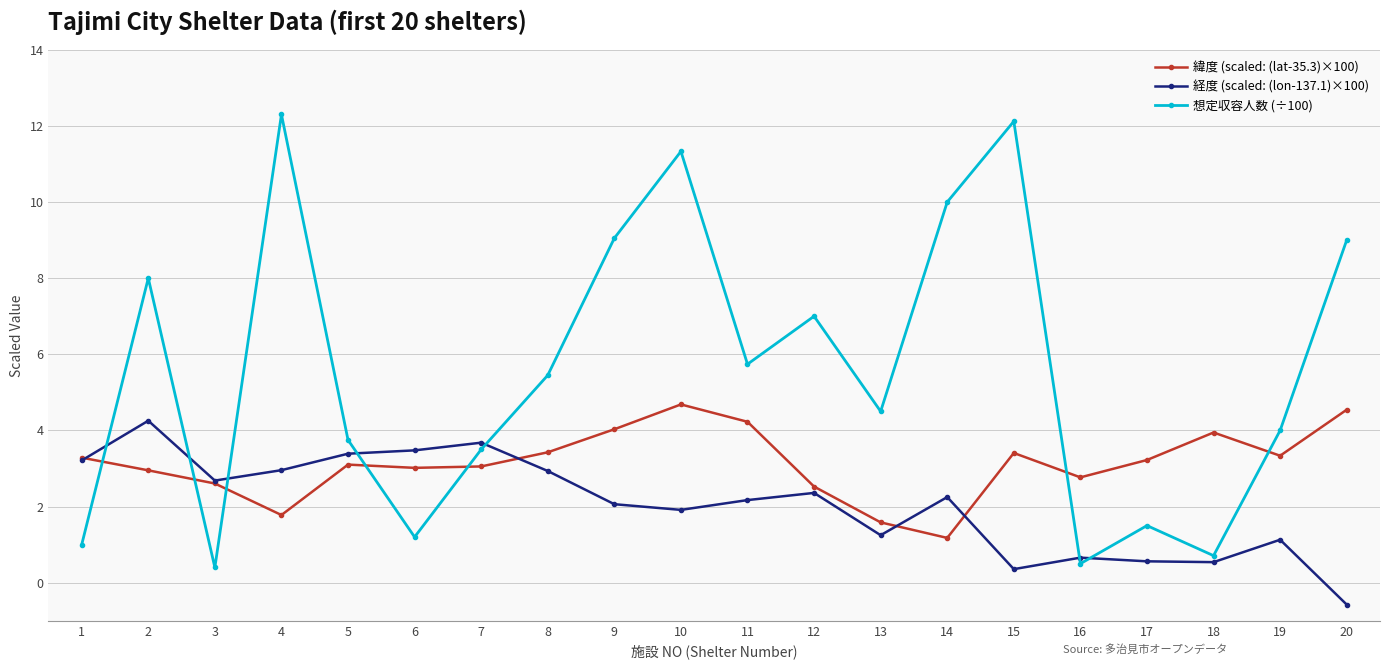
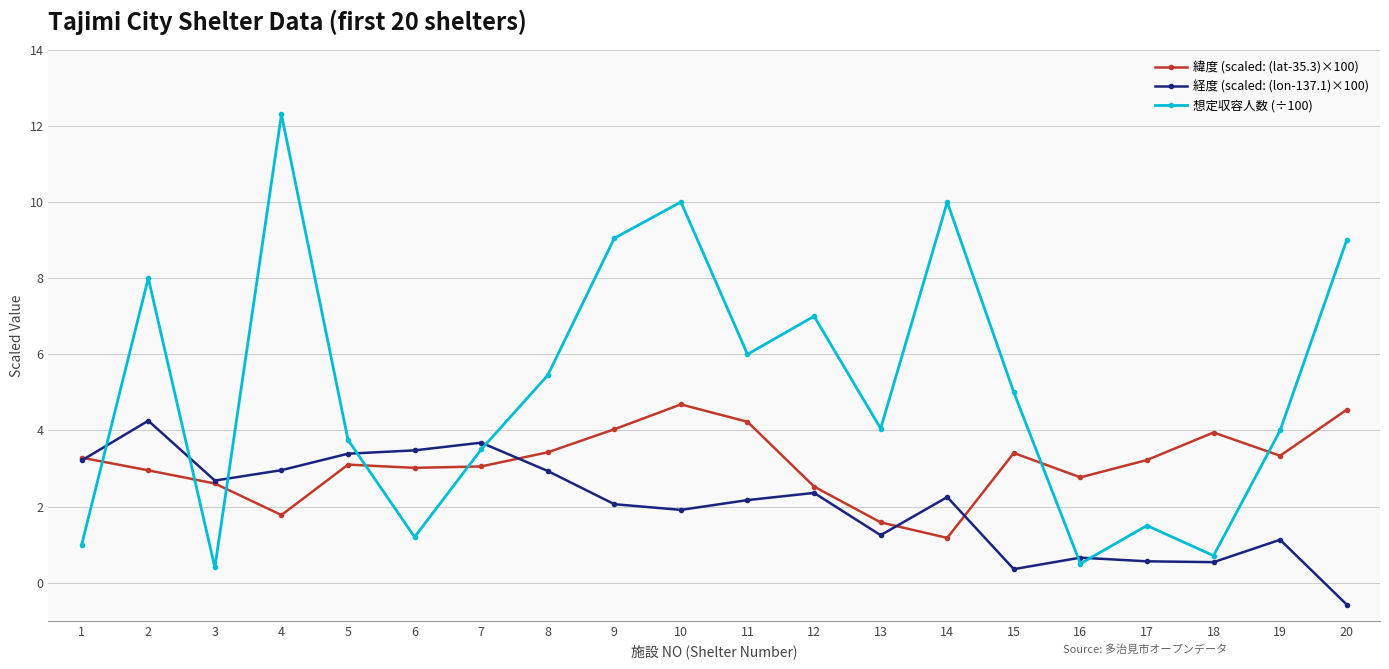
想定収容人数 (÷100), 10: 11.3 -> 10.0
想定収容人数 (÷100), 11: 5.7 -> 6.0
想定収容人数 (÷100), 13: 4.5 -> 4.1
想定収容人数 (÷100), 15: 12.1 -> 5.0
